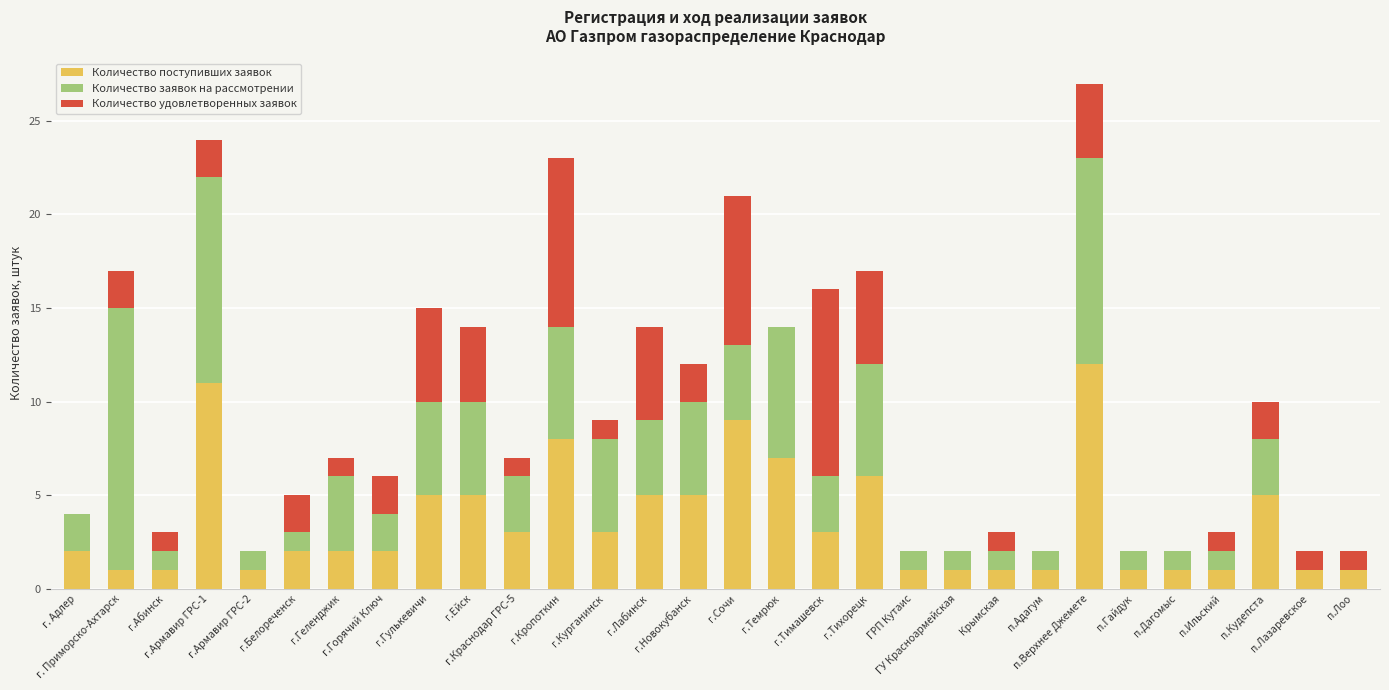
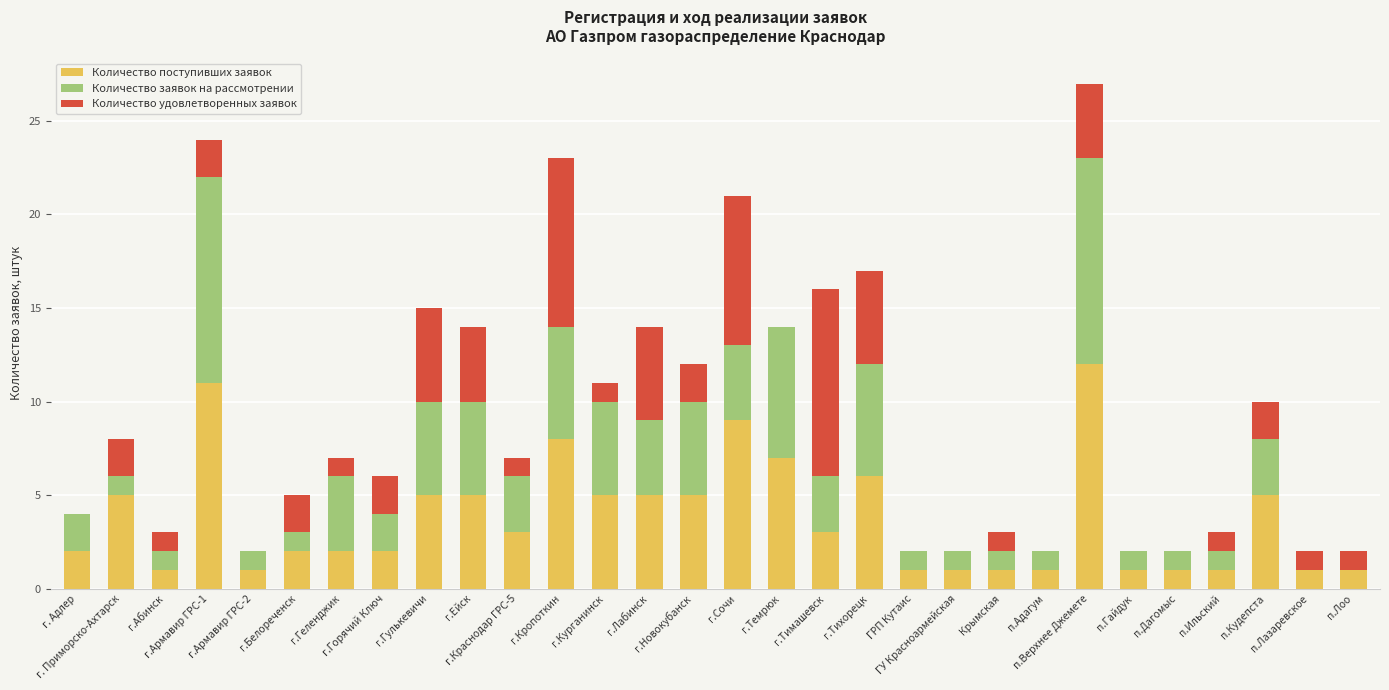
Количество поступивших заявок, г. Приморско-Ахтарск: 1 -> 5
Количество заявок на рассмотрении, г. Приморско-Ахтарск: 14 -> 1
Количество поступивших заявок, г.Курганинск: 3 -> 5
